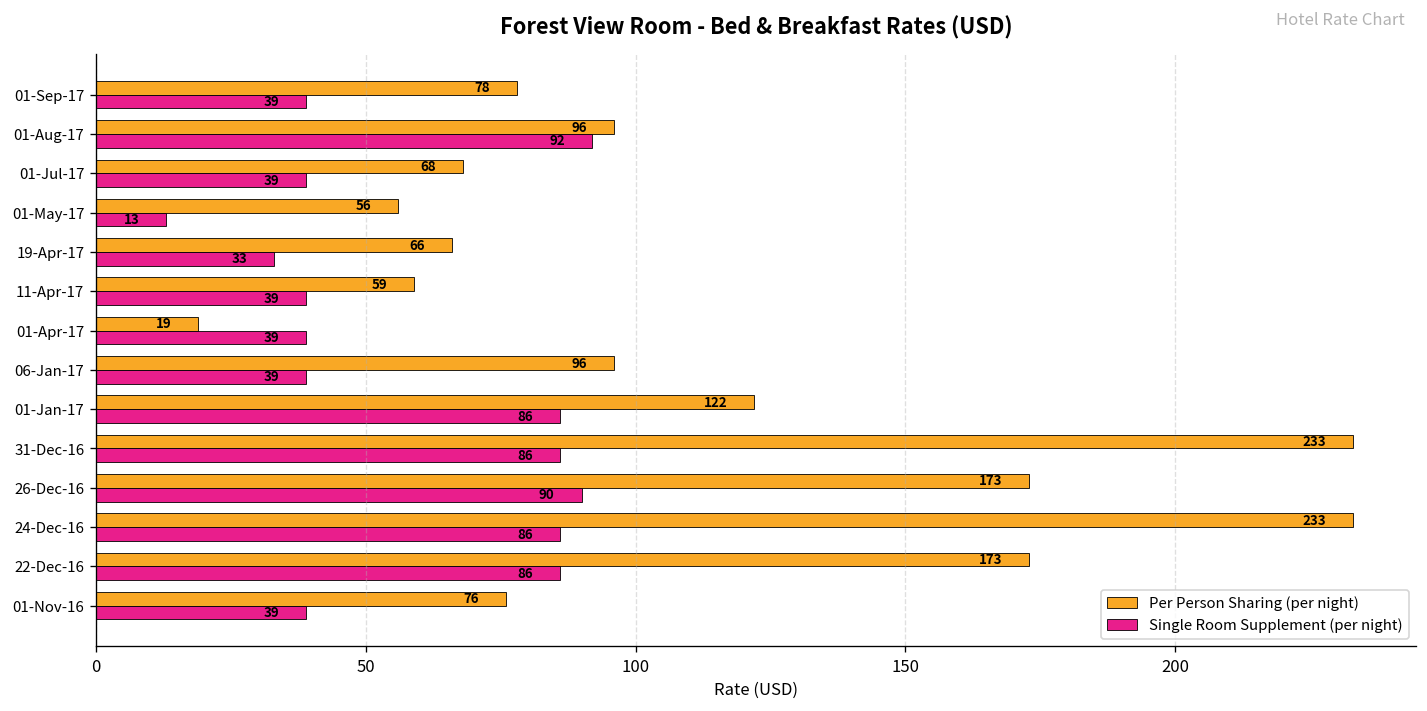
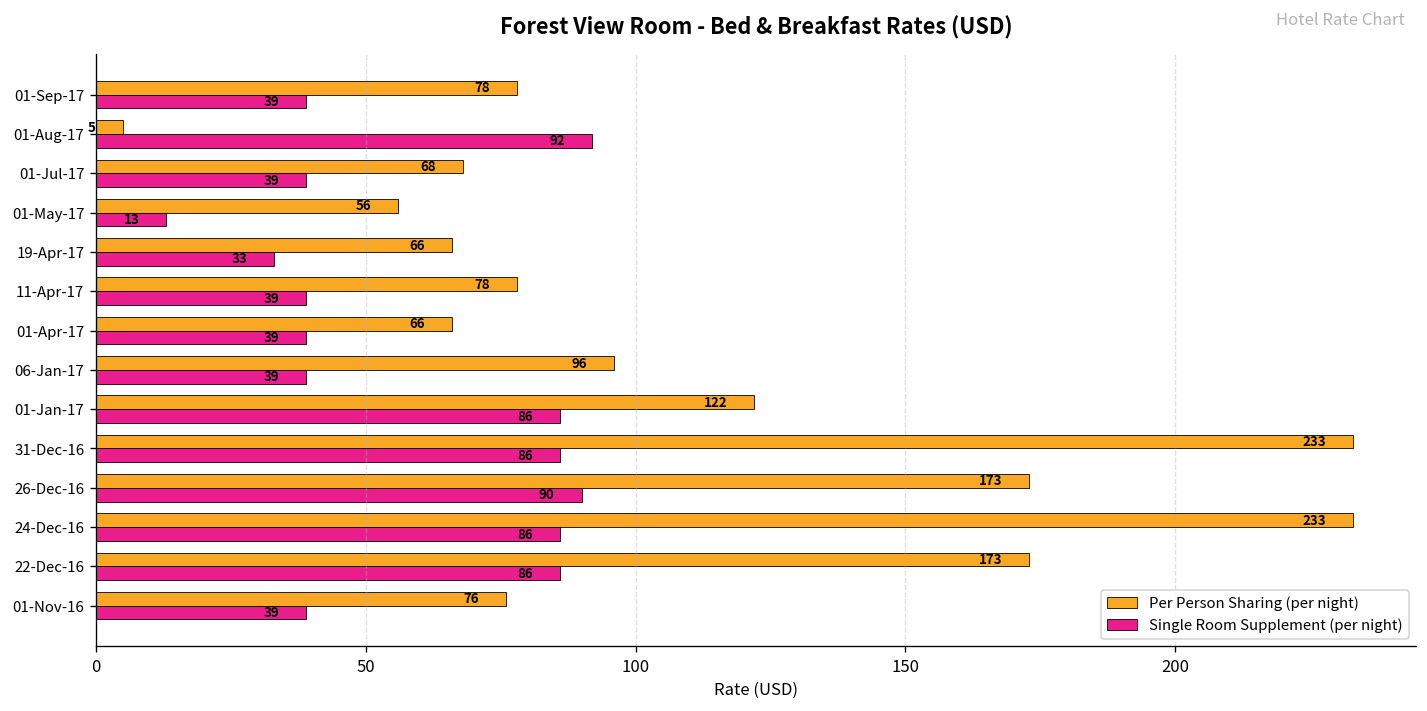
Per Person Sharing (per night), 01-Aug-17: 96 -> 5
Per Person Sharing (per night), 11-Apr-17: 59 -> 78
Per Person Sharing (per night), 01-Apr-17: 19 -> 66
